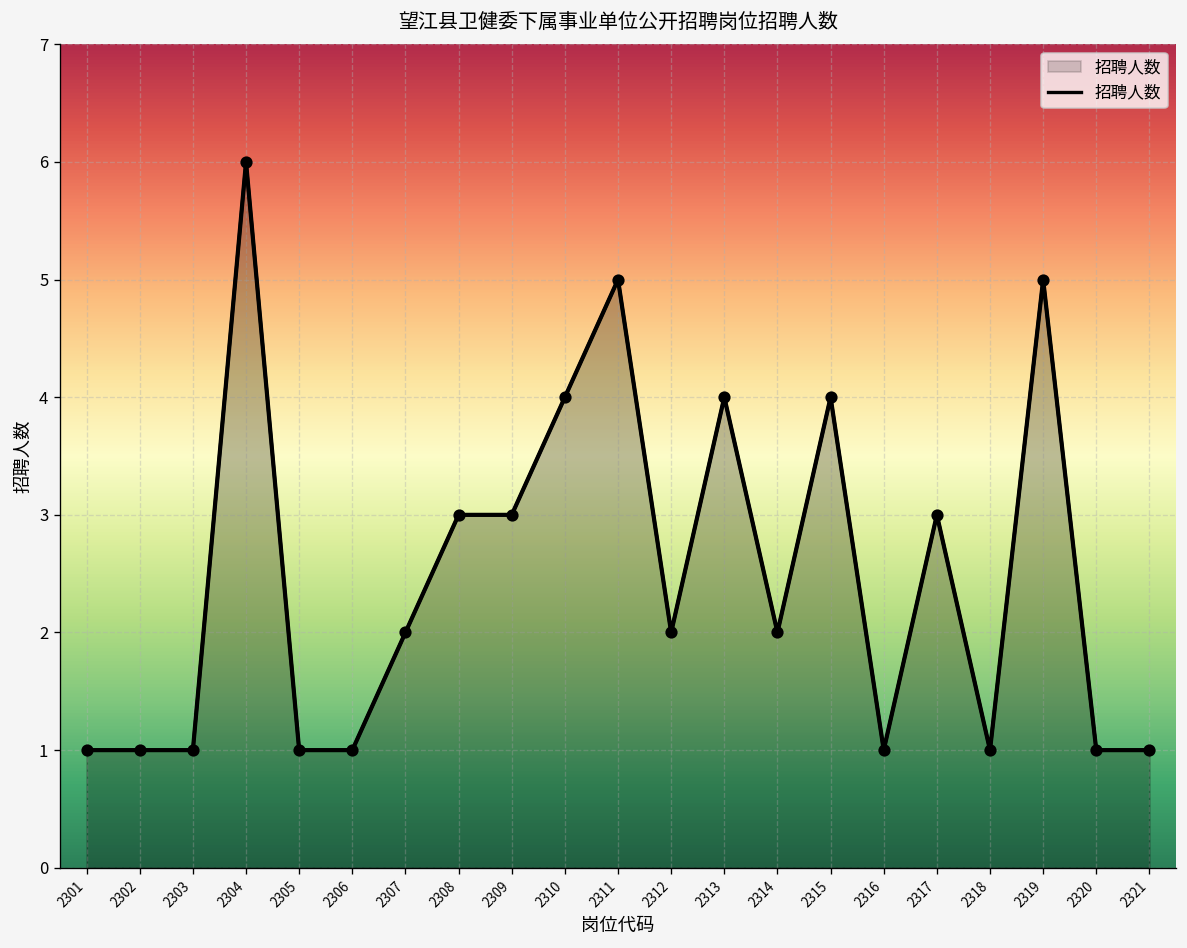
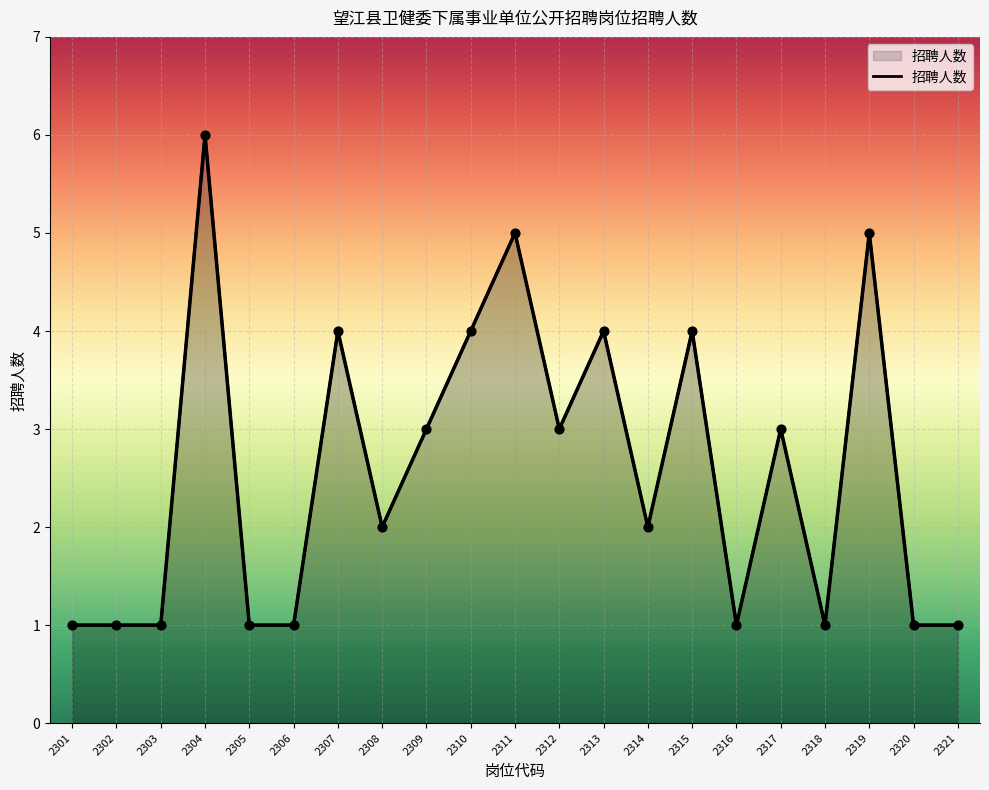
2307: 2 -> 4
2308: 3 -> 2
2312: 2 -> 3
